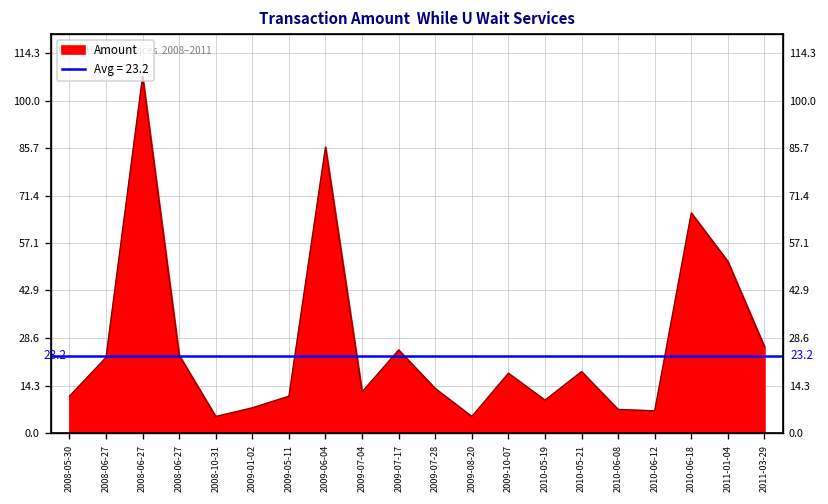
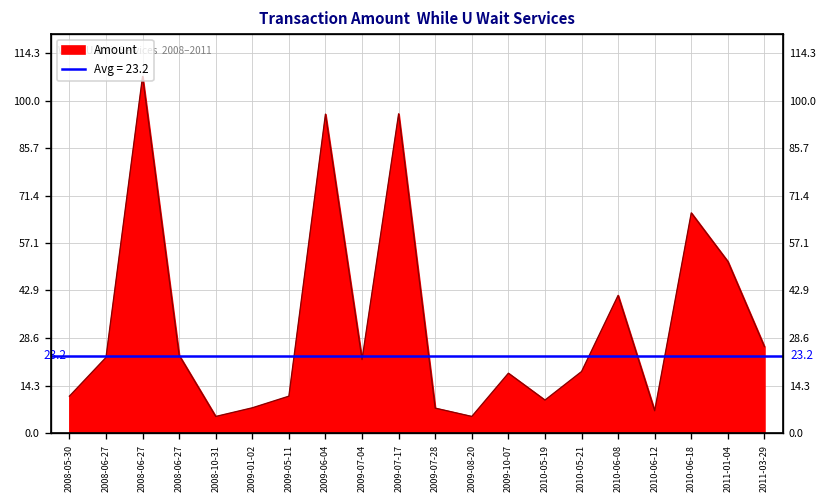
2009-06-04: 86 -> 96
2009-07-04: 12 -> 22
2009-07-17: 25 -> 96
2009-07-28: 13 -> 8
2010-06-08: 7 -> 41
